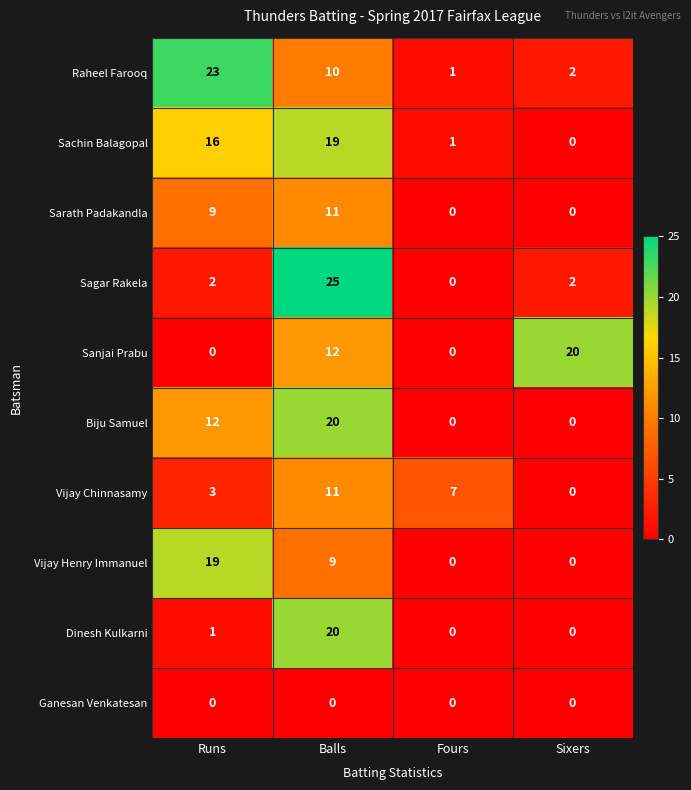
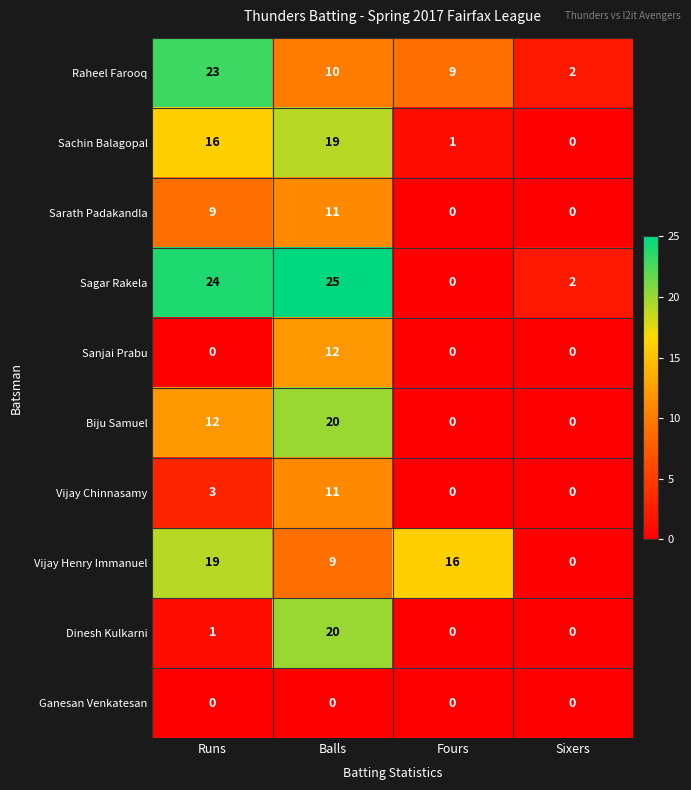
Raheel Farooq, Fours: 1 -> 9
Sagar Rakela, Runs: 2 -> 24
Sanjai Prabu, Sixers: 20 -> 0
Vijay Chinnasamy, Fours: 7 -> 0
Vijay Henry Immanuel, Fours: 0 -> 16
